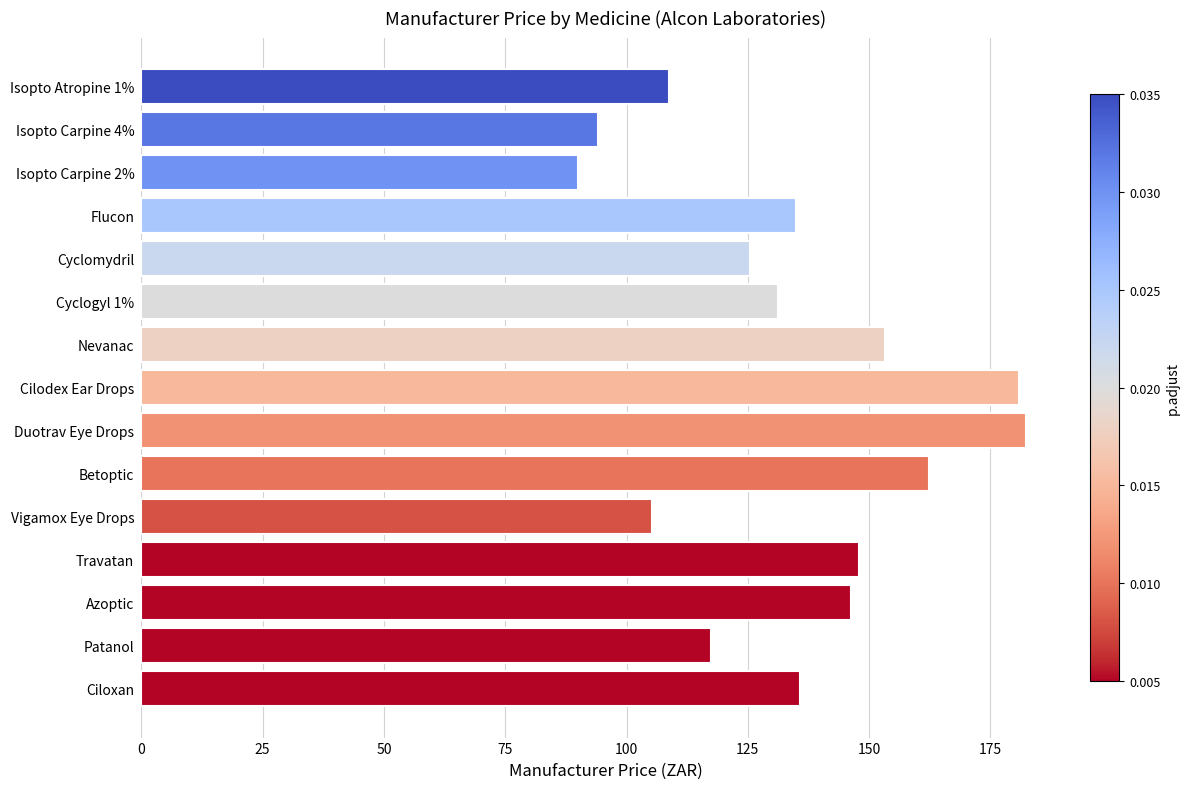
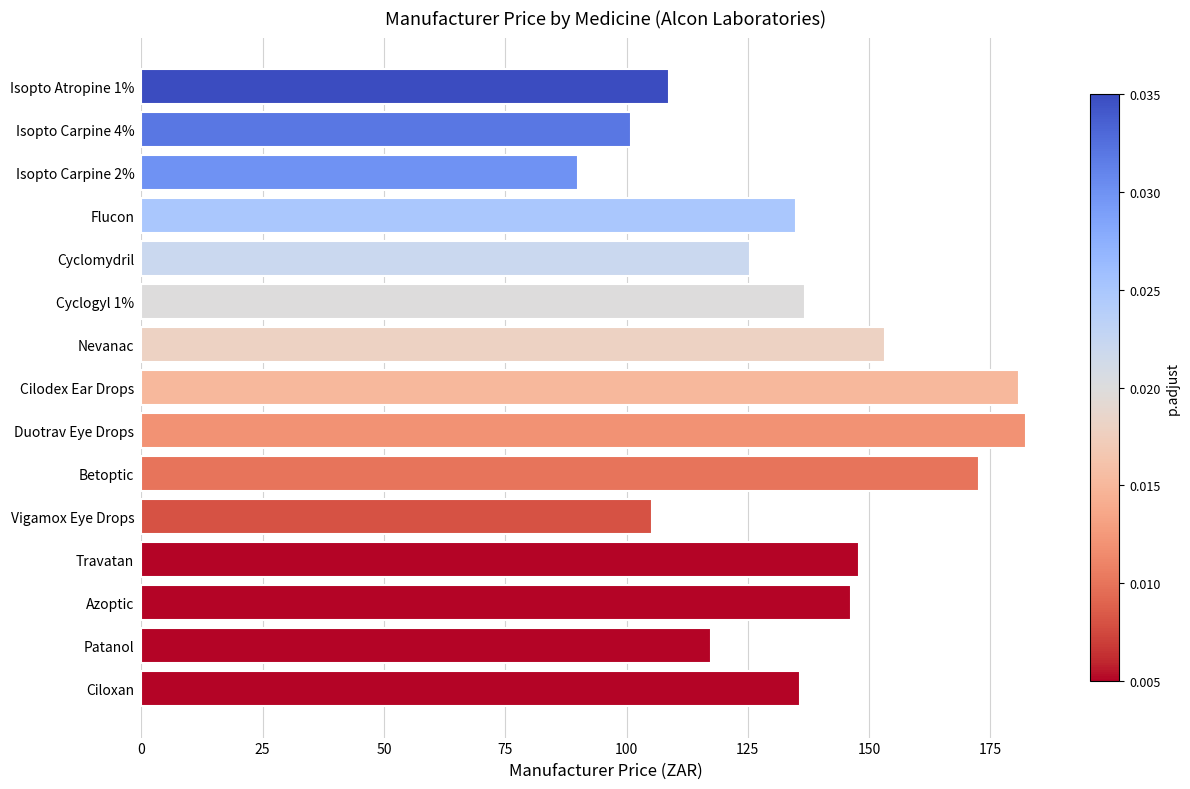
Isopto Carpine 4%: 94 -> 101
Cyclogyl 1%: 131 -> 137
Betoptic: 162 -> 173
